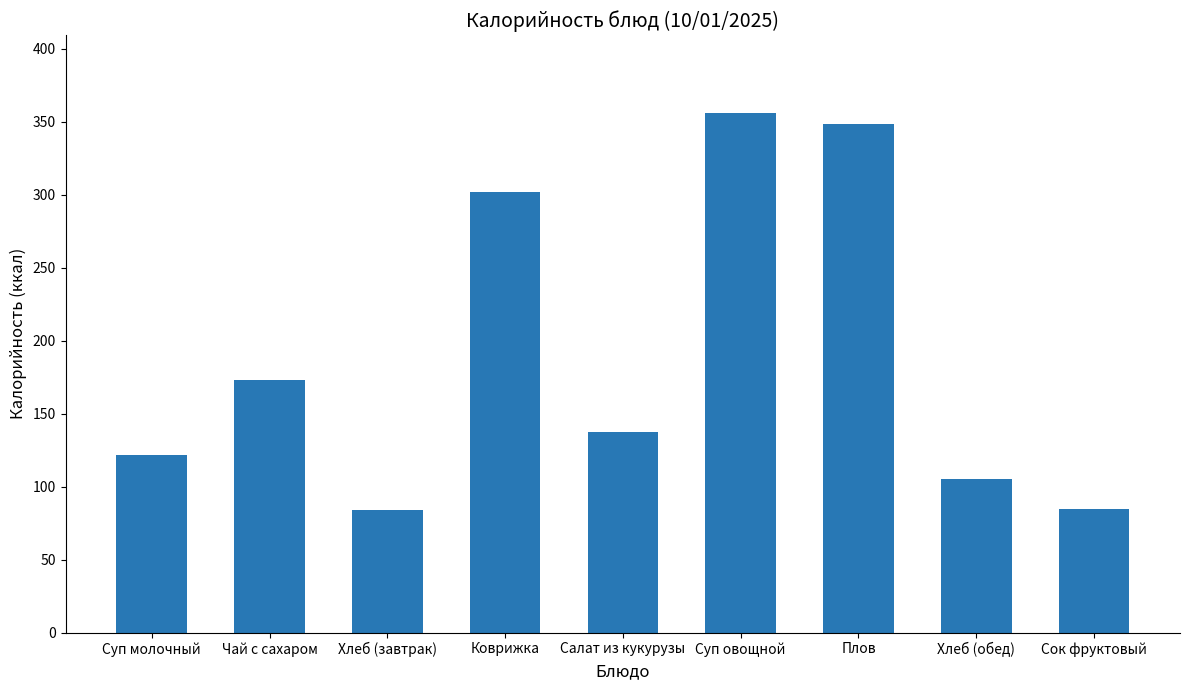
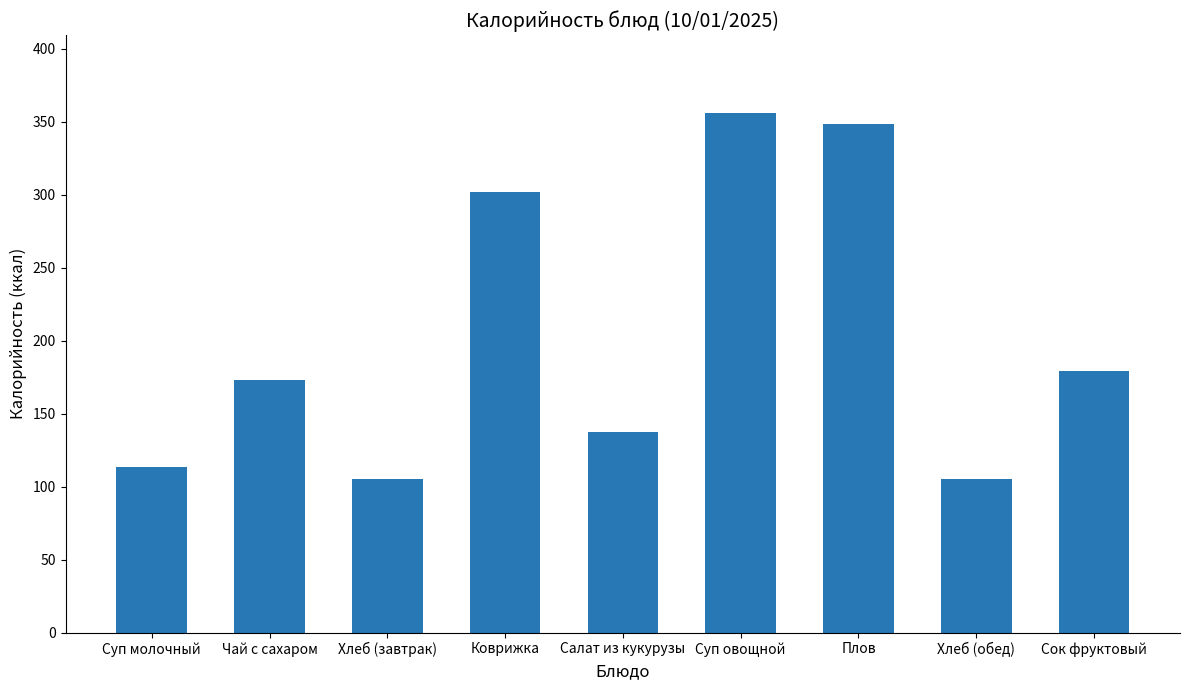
Суп молочный: 122 -> 114
Хлеб (завтрак): 84 -> 106
Сок фруктовый: 85 -> 179
